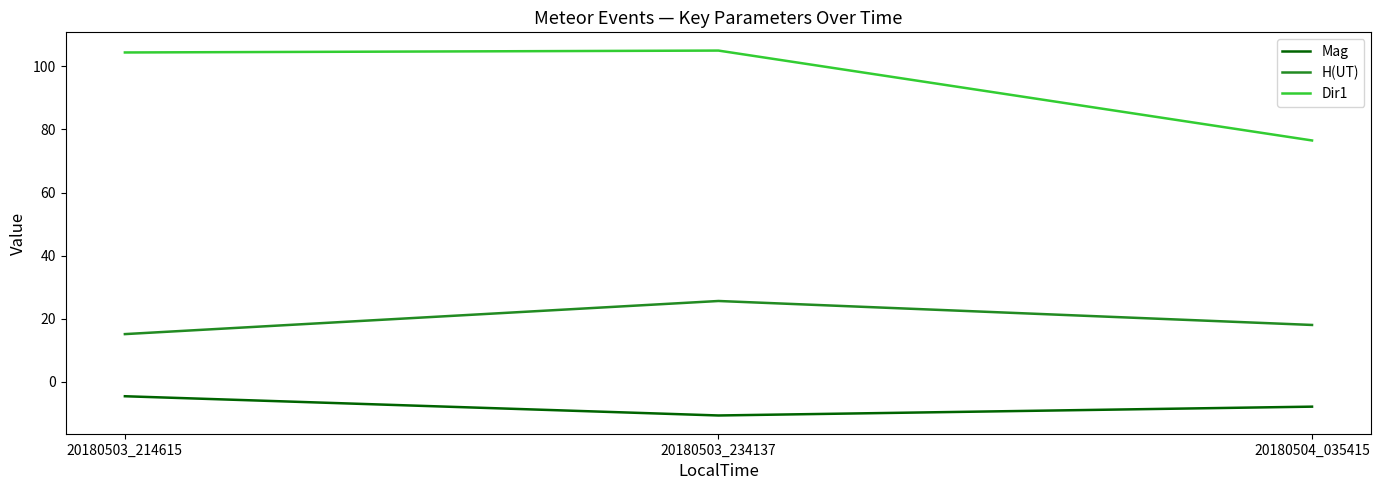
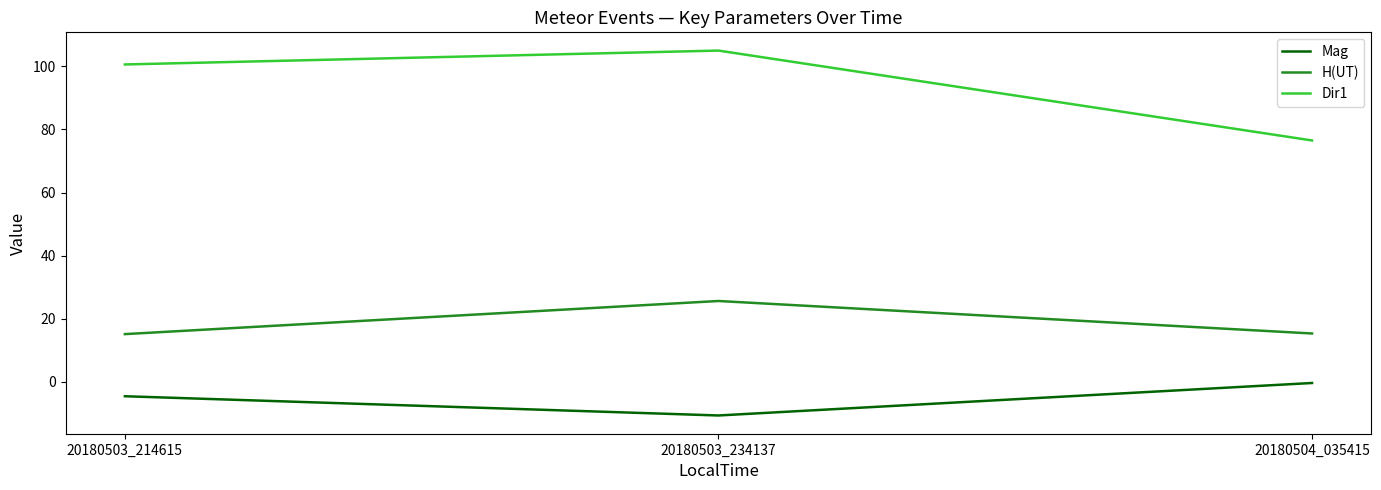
Dir1, 20180503_214615: 104 -> 101
Mag, 20180504_035415: -8 -> 0
H(UT), 20180504_035415: 18 -> 15
